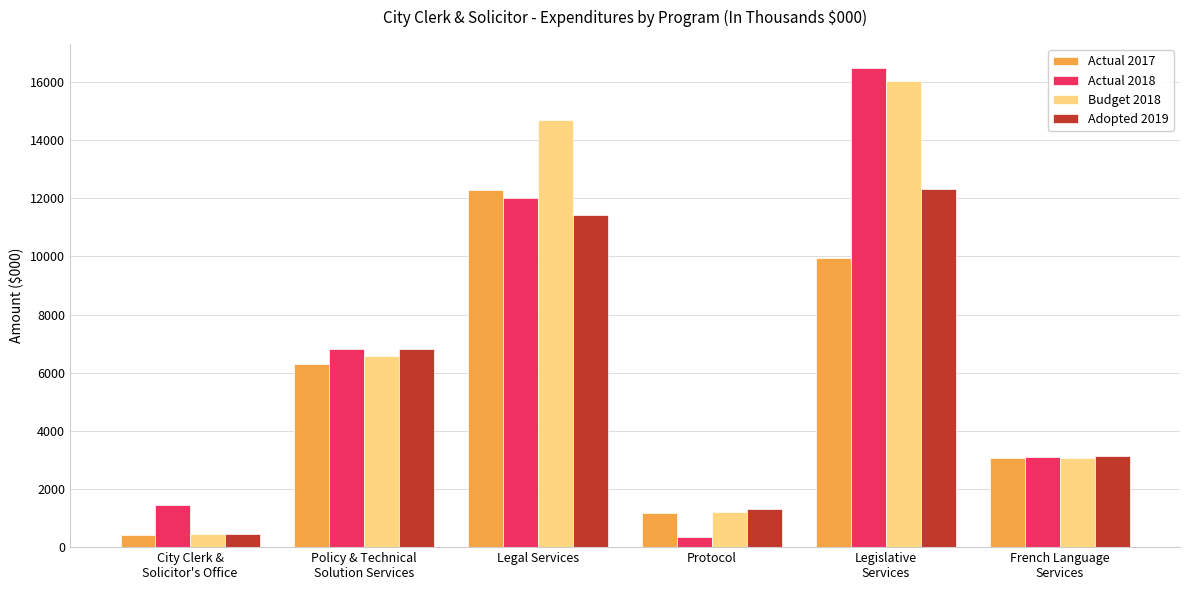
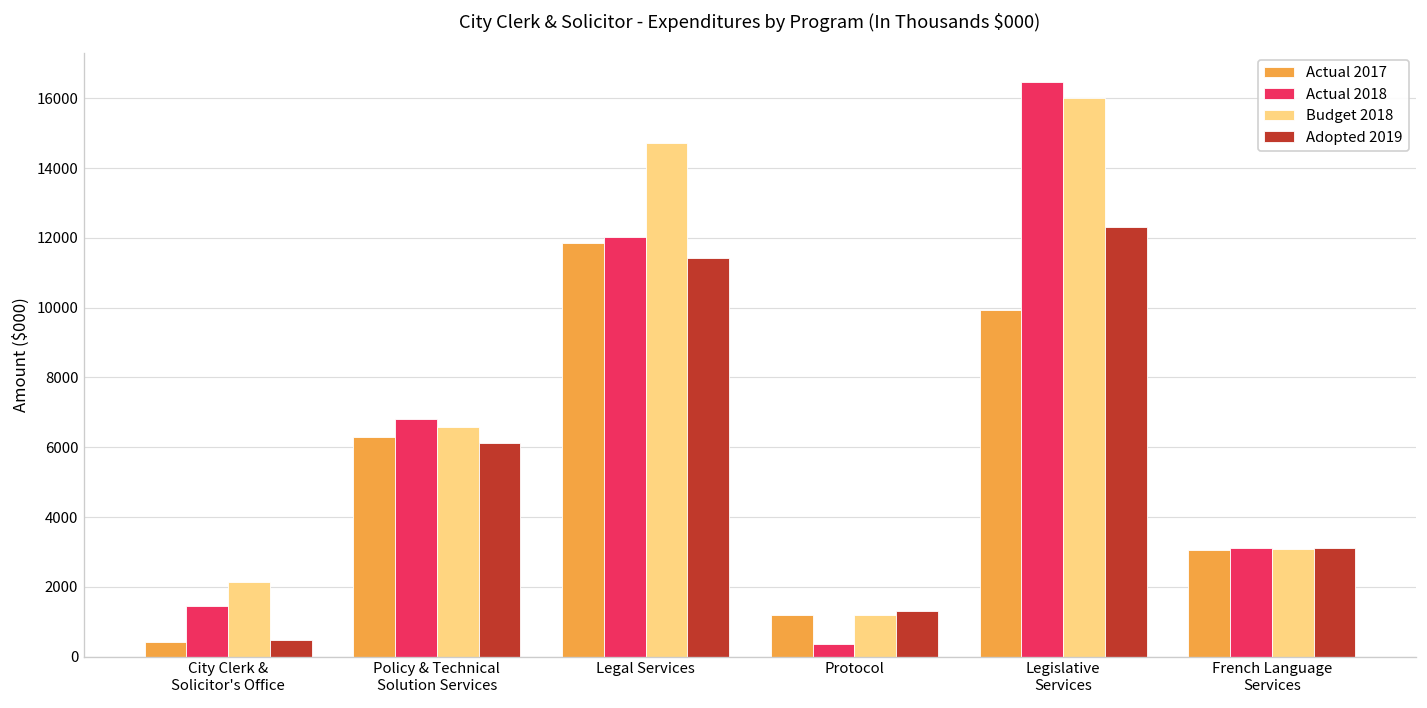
Budget 2018, City Clerk & Solicitor's Office: 400 -> 2100
Adopted 2019, Policy & Technical Solution Services: 6800 -> 6100
Actual 2017, Legal Services: 12300 -> 11800
